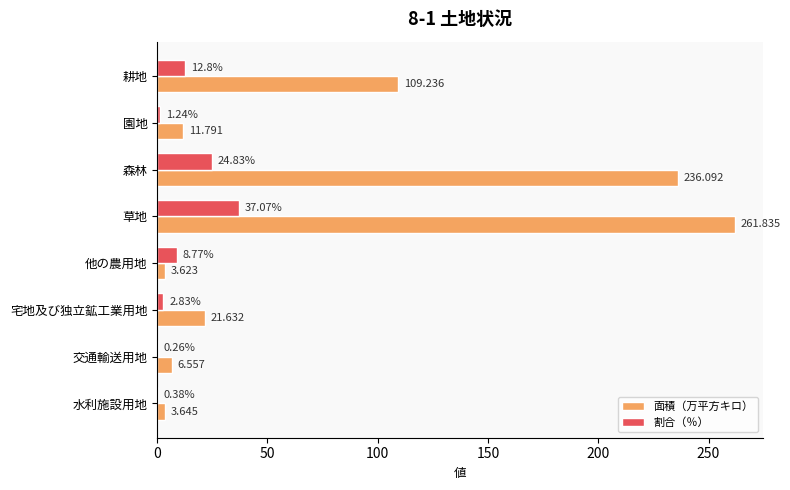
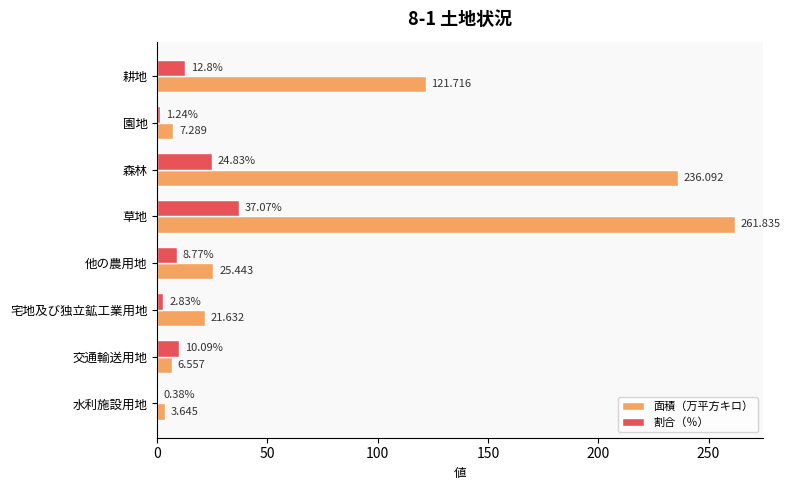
面積（万平方キロ）, 耕地: 109.236 -> 121.716
面積（万平方キロ）, 園地: 11.791 -> 7.289
面積（万平方キロ）, 他の農用地: 3.623 -> 25.443
割合（％）, 交通輸送用地: 0.26% -> 10.09%
